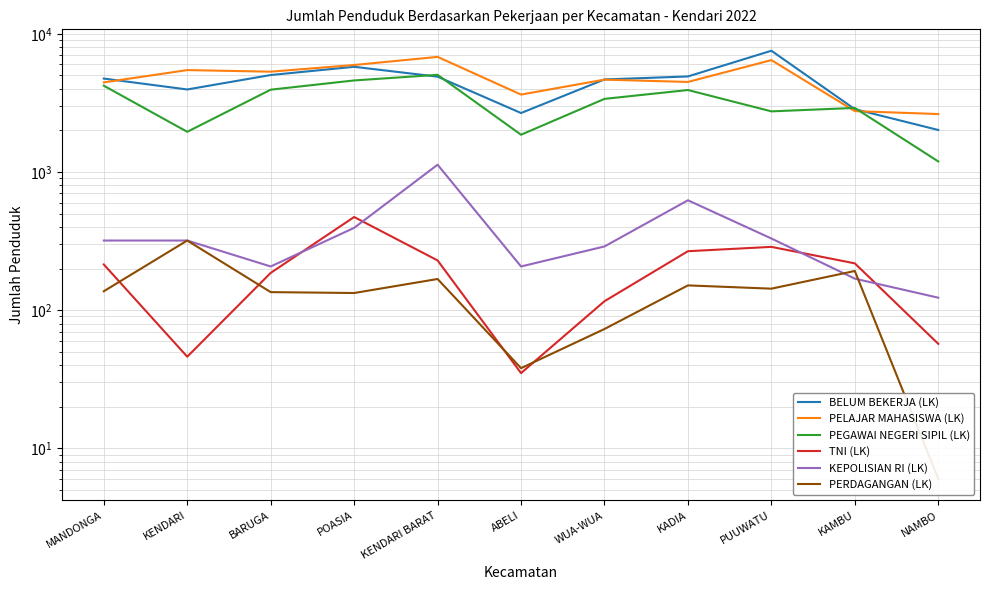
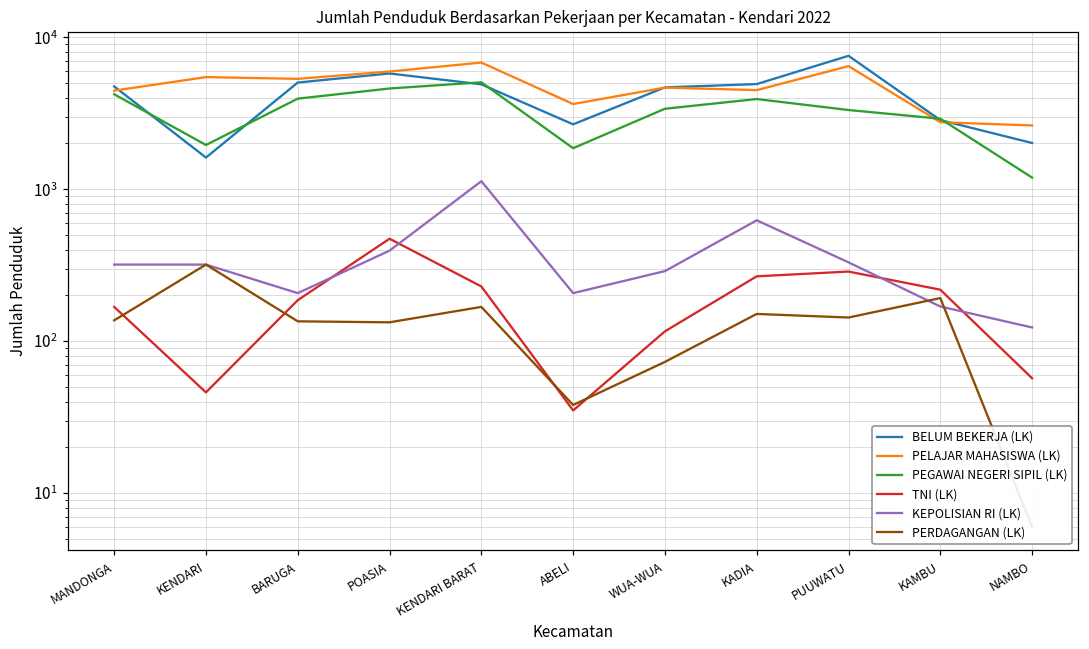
TNI (LK), MANDONGA: 210 -> 170
BELUM BEKERJA (LK), KENDARI: 4000 -> 1600
PEGAWAI NEGERI SIPIL (LK), PUUWATU: 2700 -> 3300
